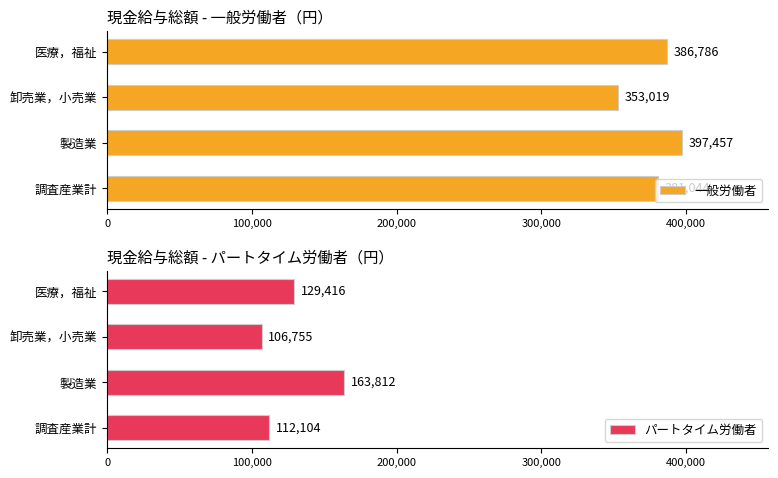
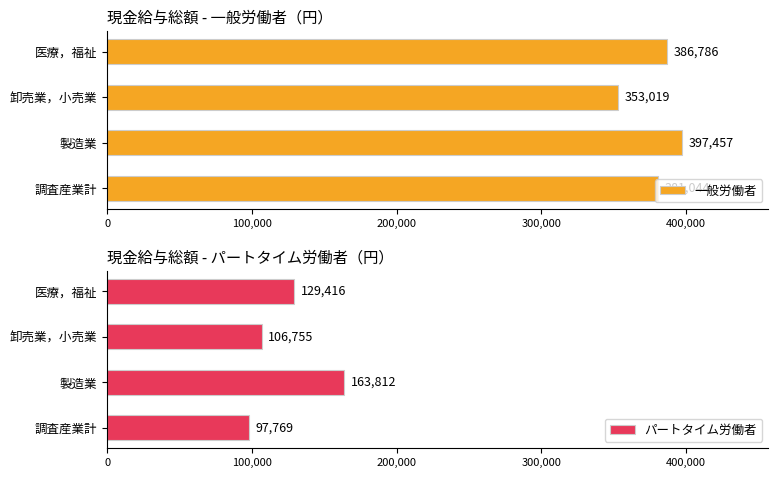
現金給与総額 - パートタイム労働者（円）, 調査産業計: 112,104 -> 97,769
